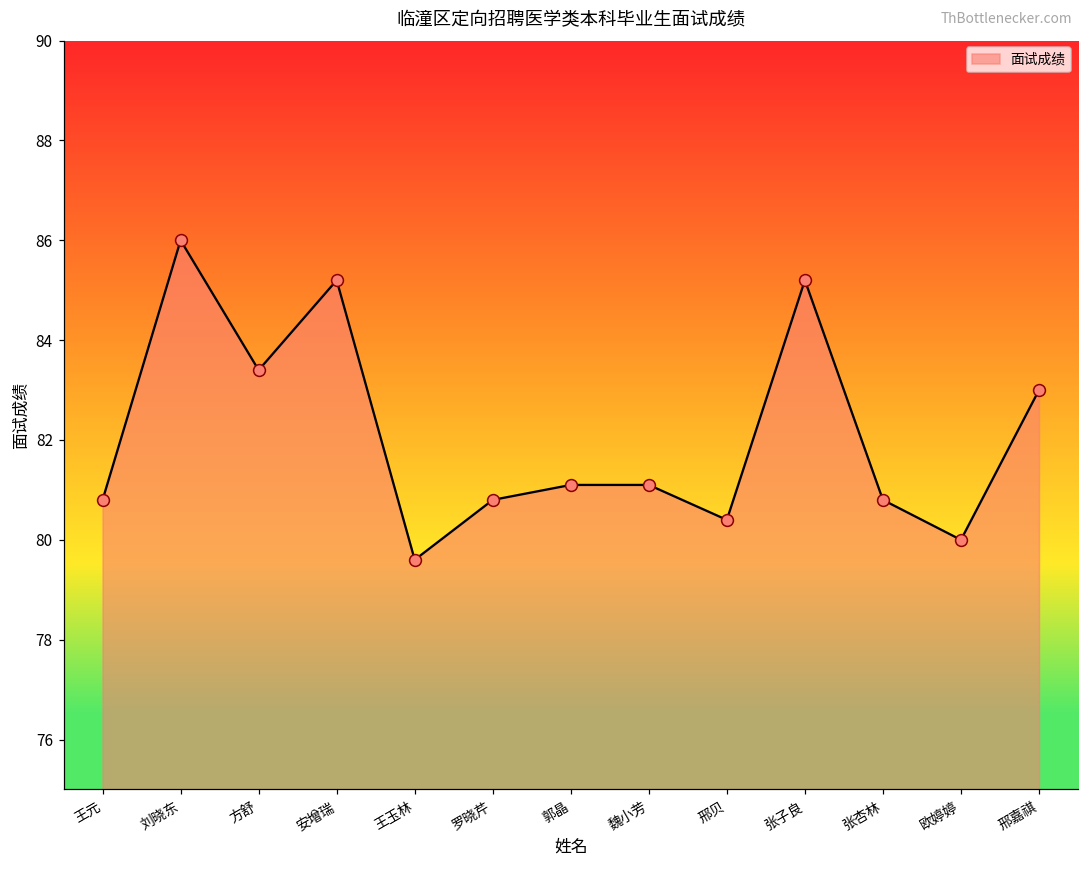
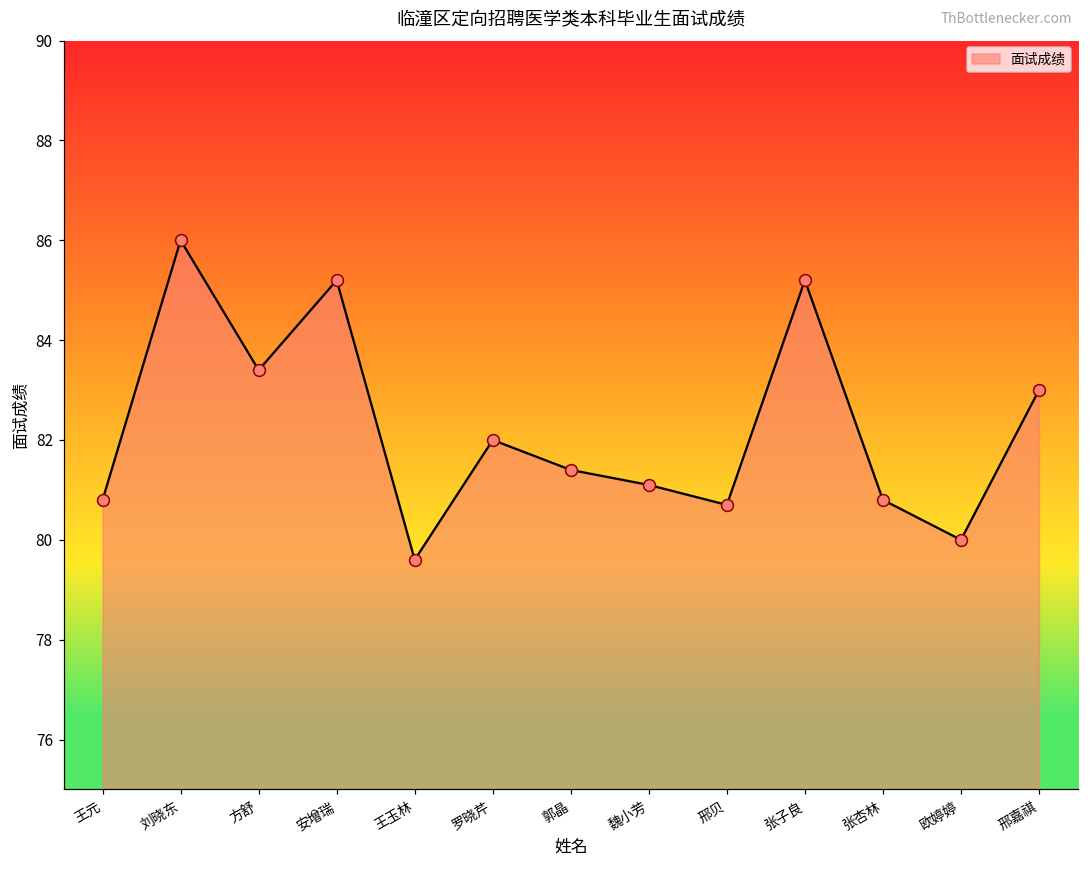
罗晓芹: 80.8 -> 82.0
郭晶: 81.1 -> 81.4
邢贝: 80.4 -> 80.7
